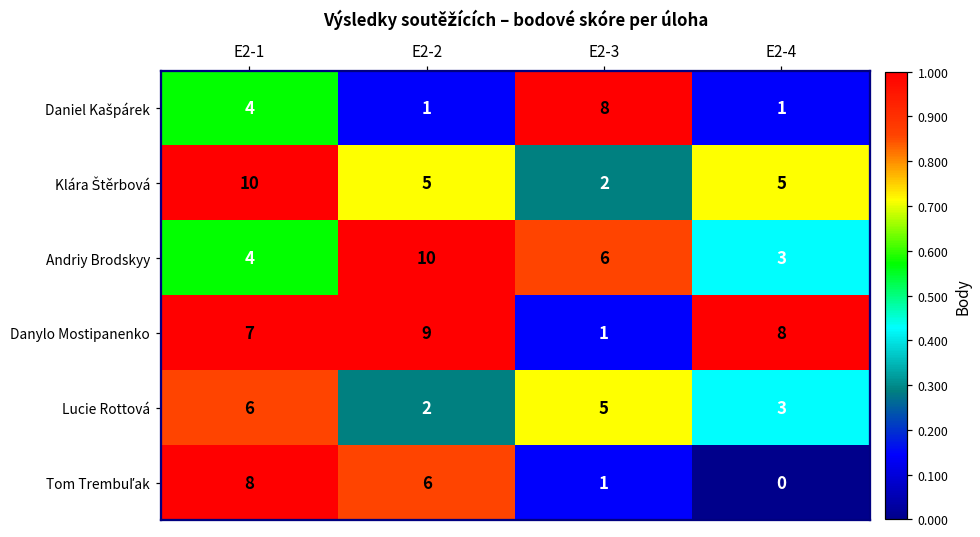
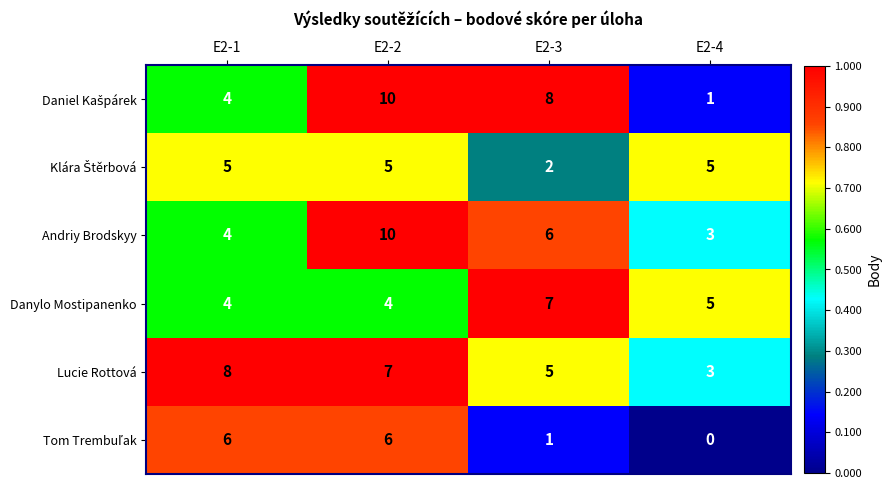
Daniel Kašpárek, E2-2: 1 -> 10
Klára Štěrbová, E2-1: 10 -> 5
Danylo Mostipanenko, E2-1: 7 -> 4
Danylo Mostipanenko, E2-2: 9 -> 4
Danylo Mostipanenko, E2-3: 1 -> 7
Danylo Mostipanenko, E2-4: 8 -> 5
Lucie Rottová, E2-1: 6 -> 8
Lucie Rottová, E2-2: 2 -> 7
Tom Trembuľak, E2-1: 8 -> 6
